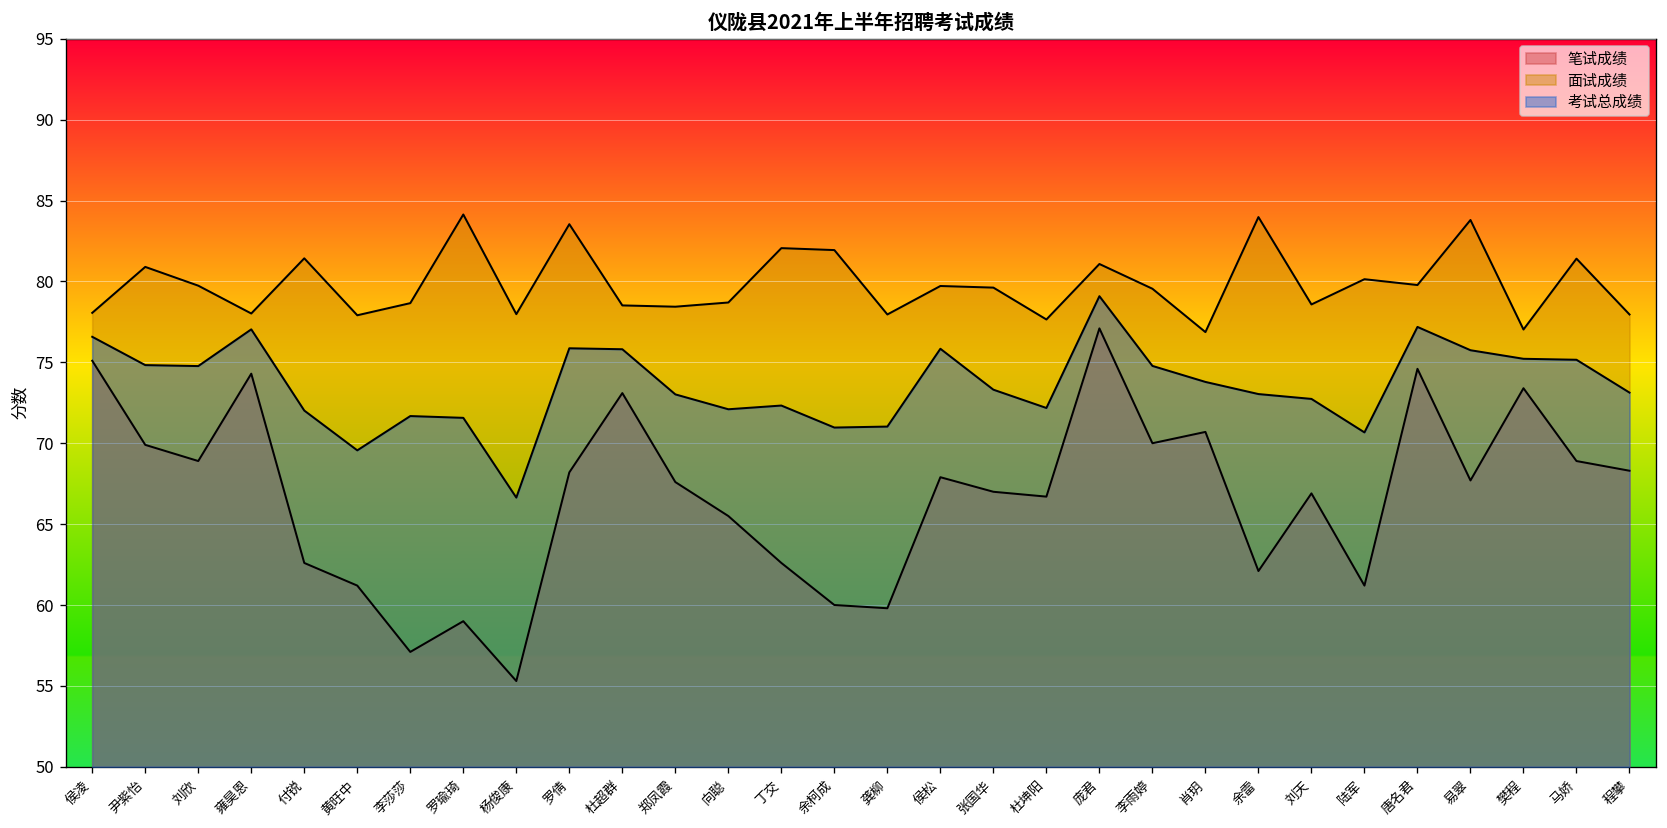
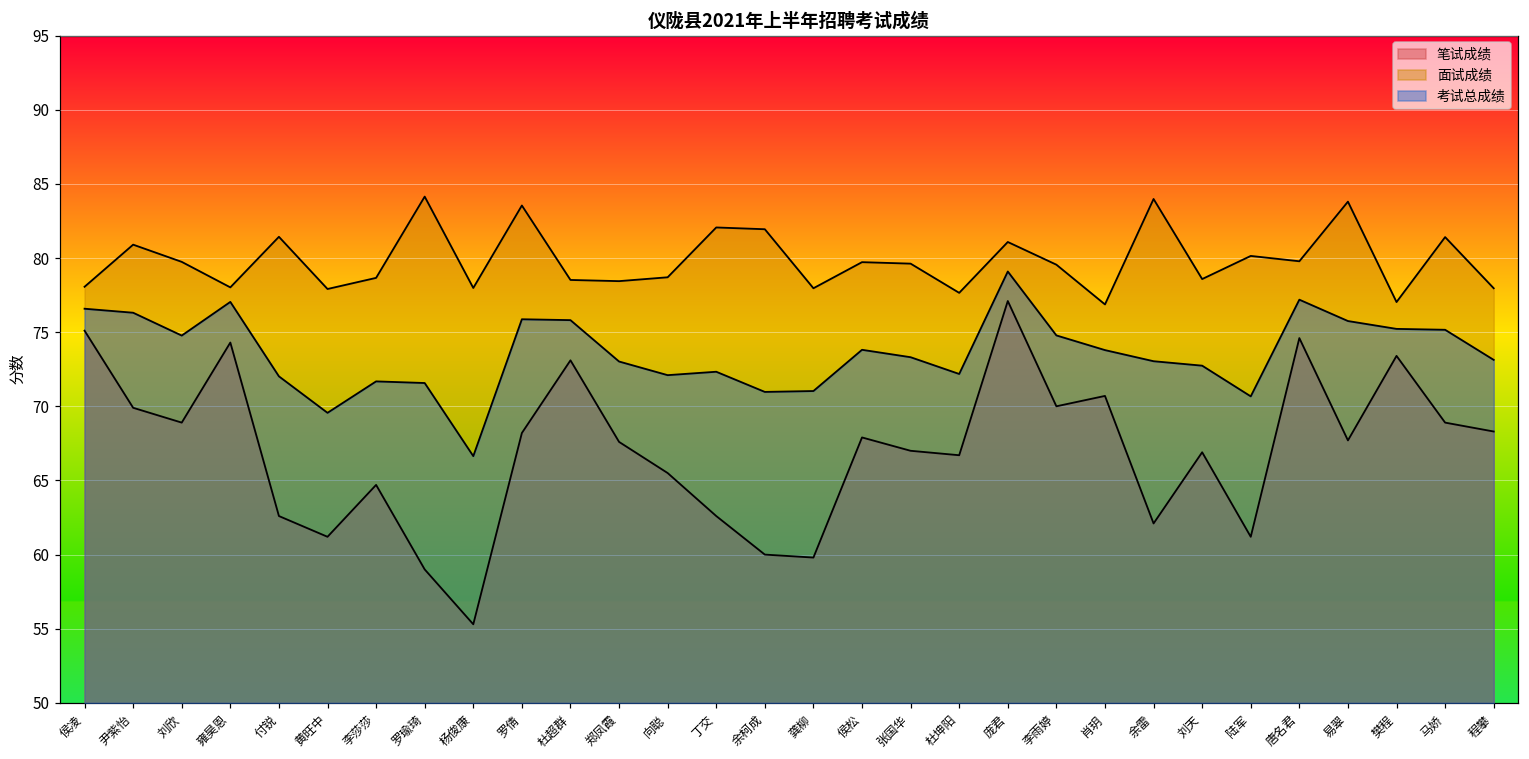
考试总成绩, 尹紫怡: 74.8 -> 76.3
笔试成绩, 李莎莎: 57.1 -> 64.7
考试总成绩, 侯松: 75.8 -> 73.8
